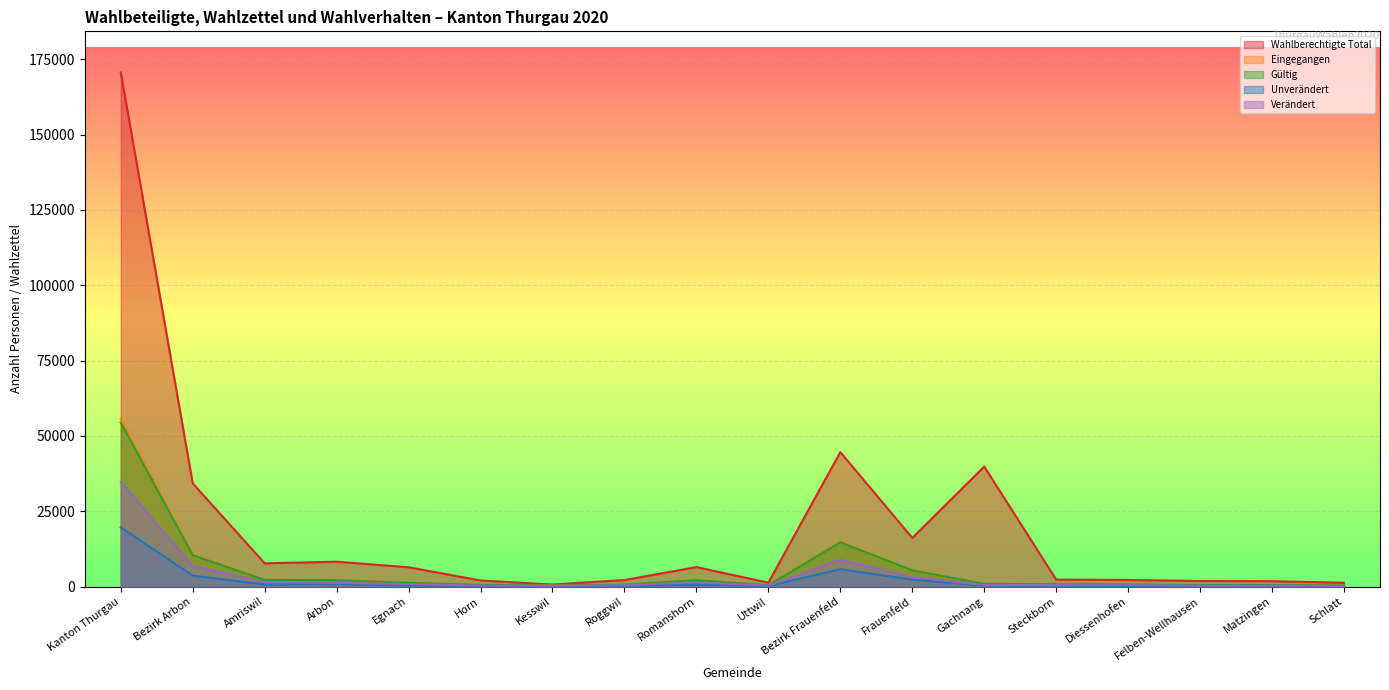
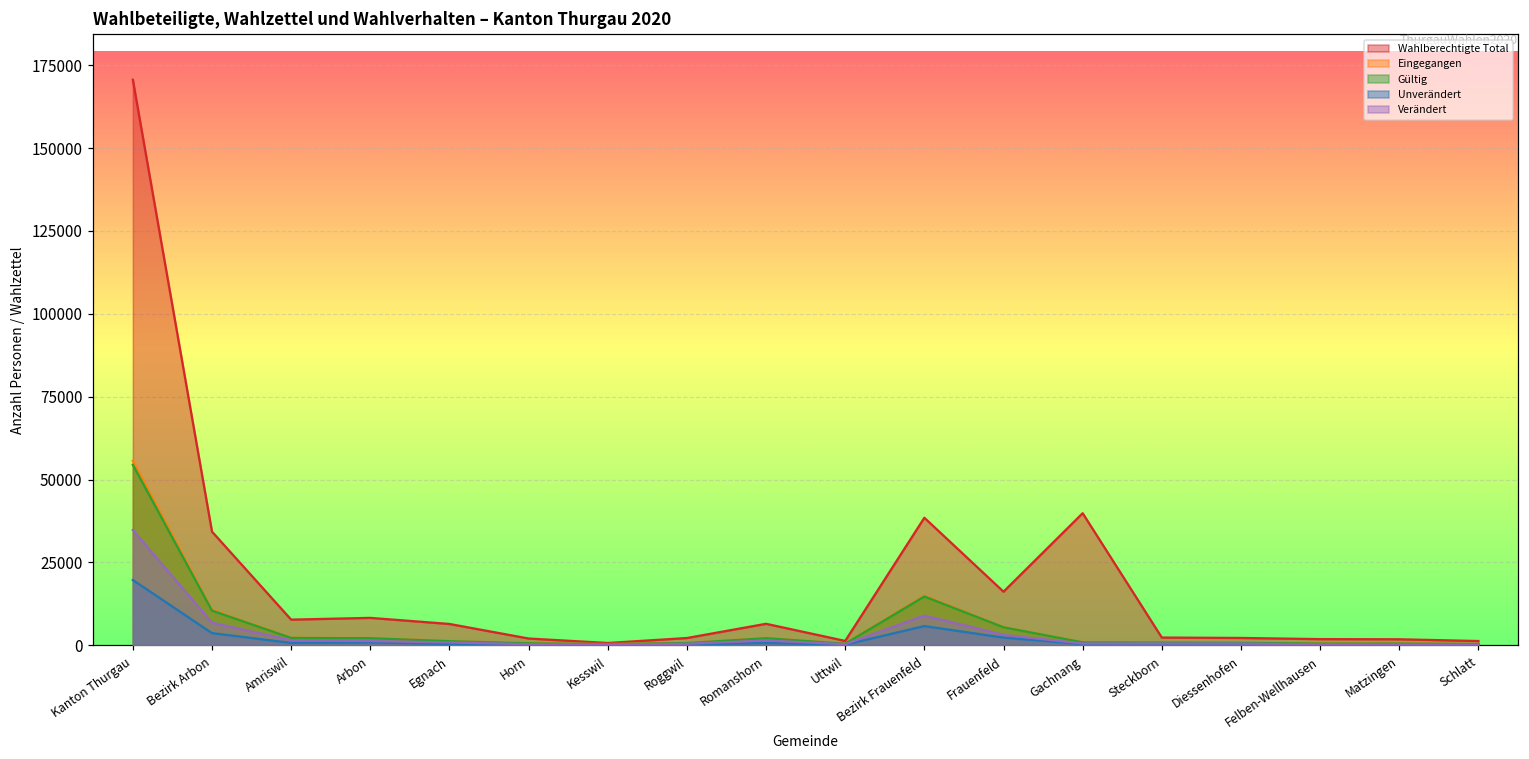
Wahlberechtigte Total, Bezirk Frauenfeld: 45000 -> 38000
